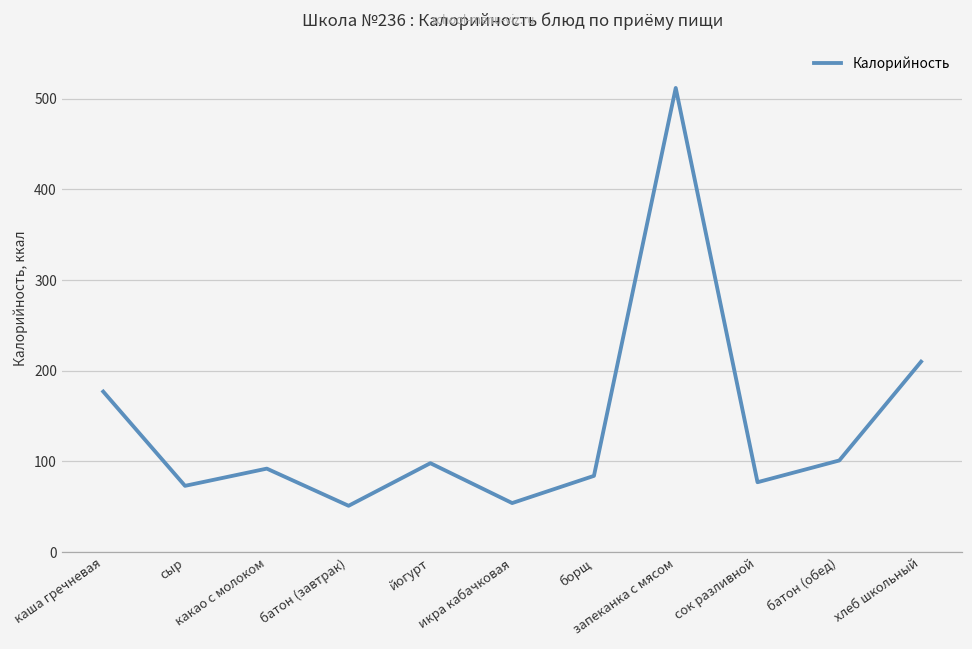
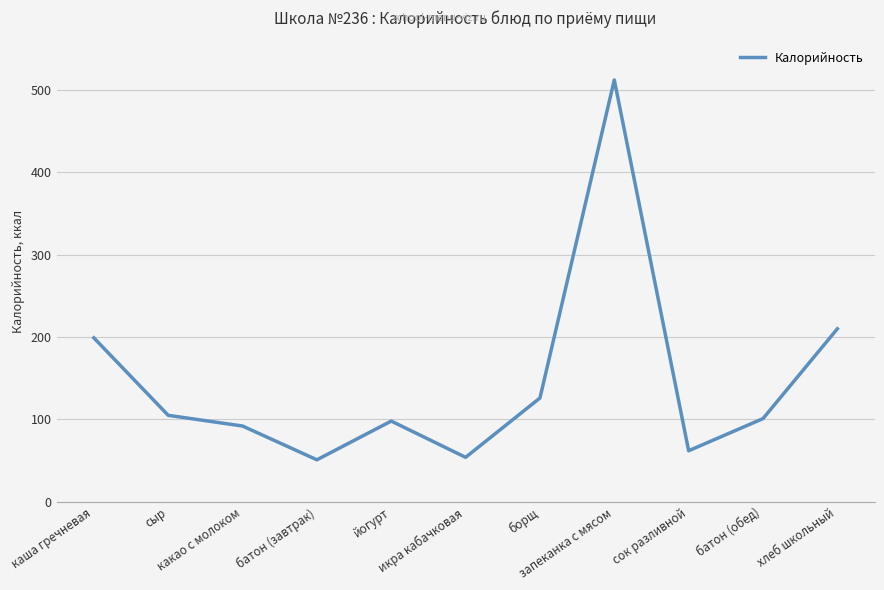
каша гречневая: 180 -> 200
сыр: 70 -> 110
борщ: 80 -> 130
сок разливной: 80 -> 60
